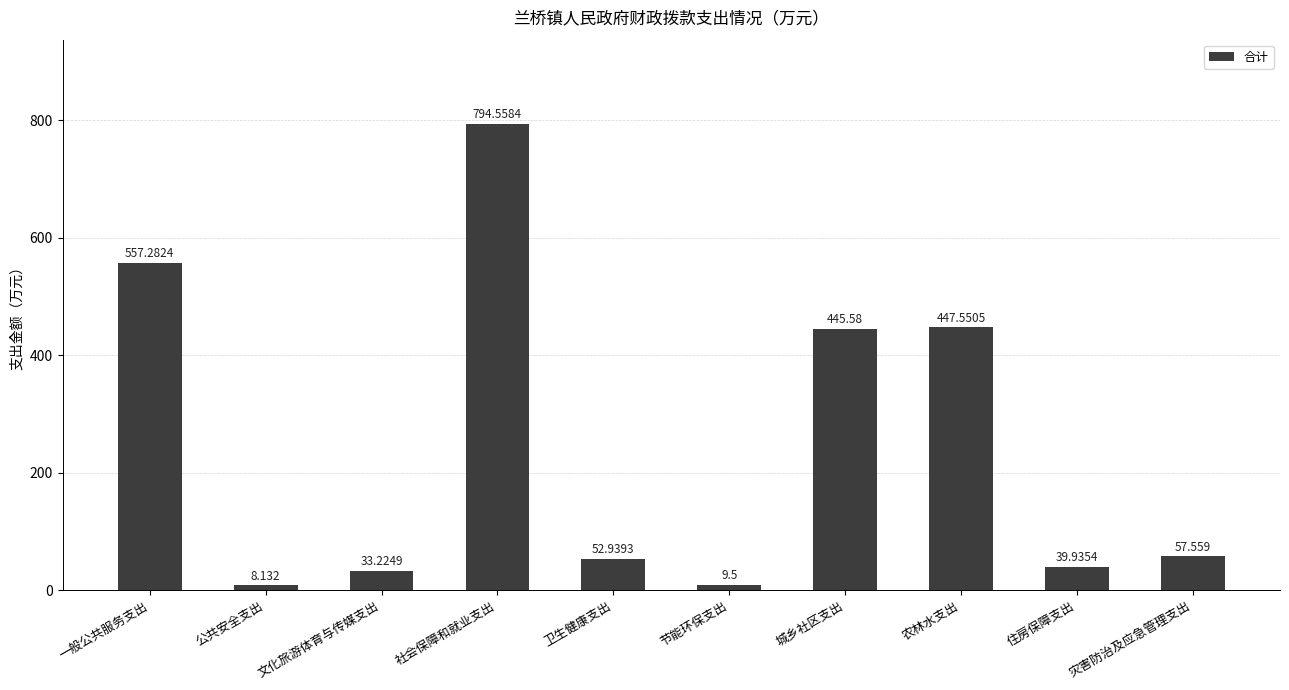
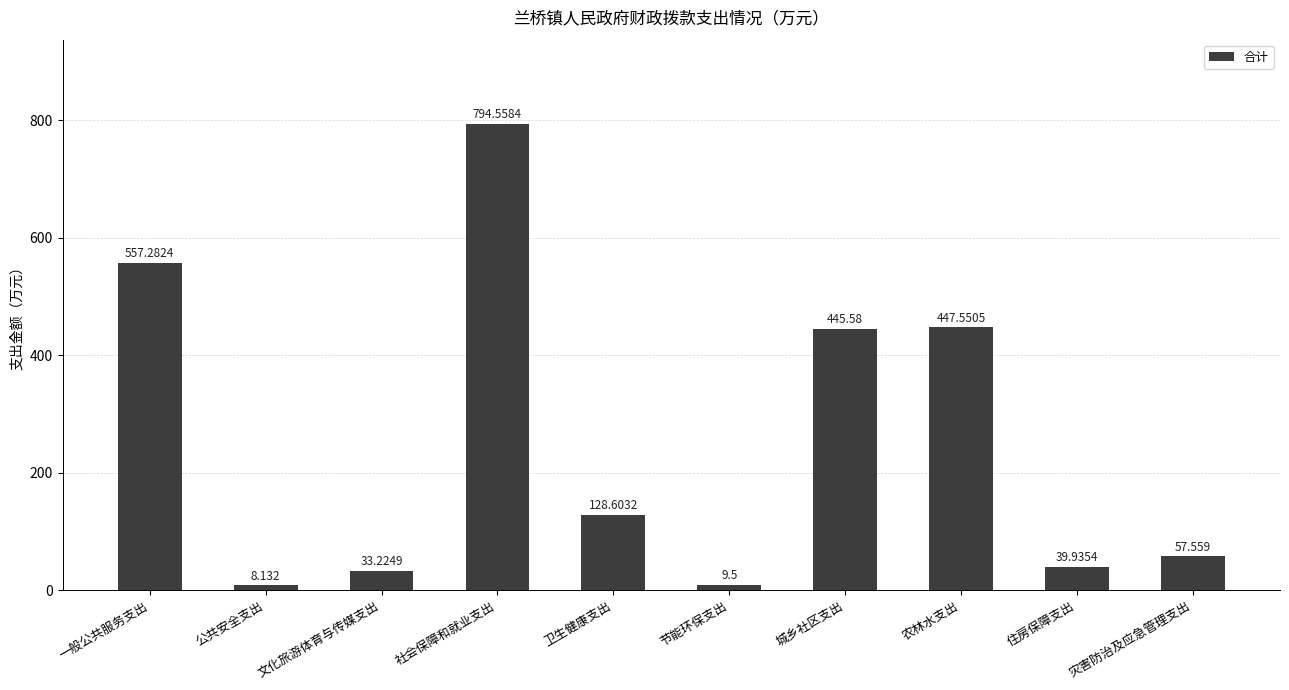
卫生健康支出: 52.9393 -> 128.6032
